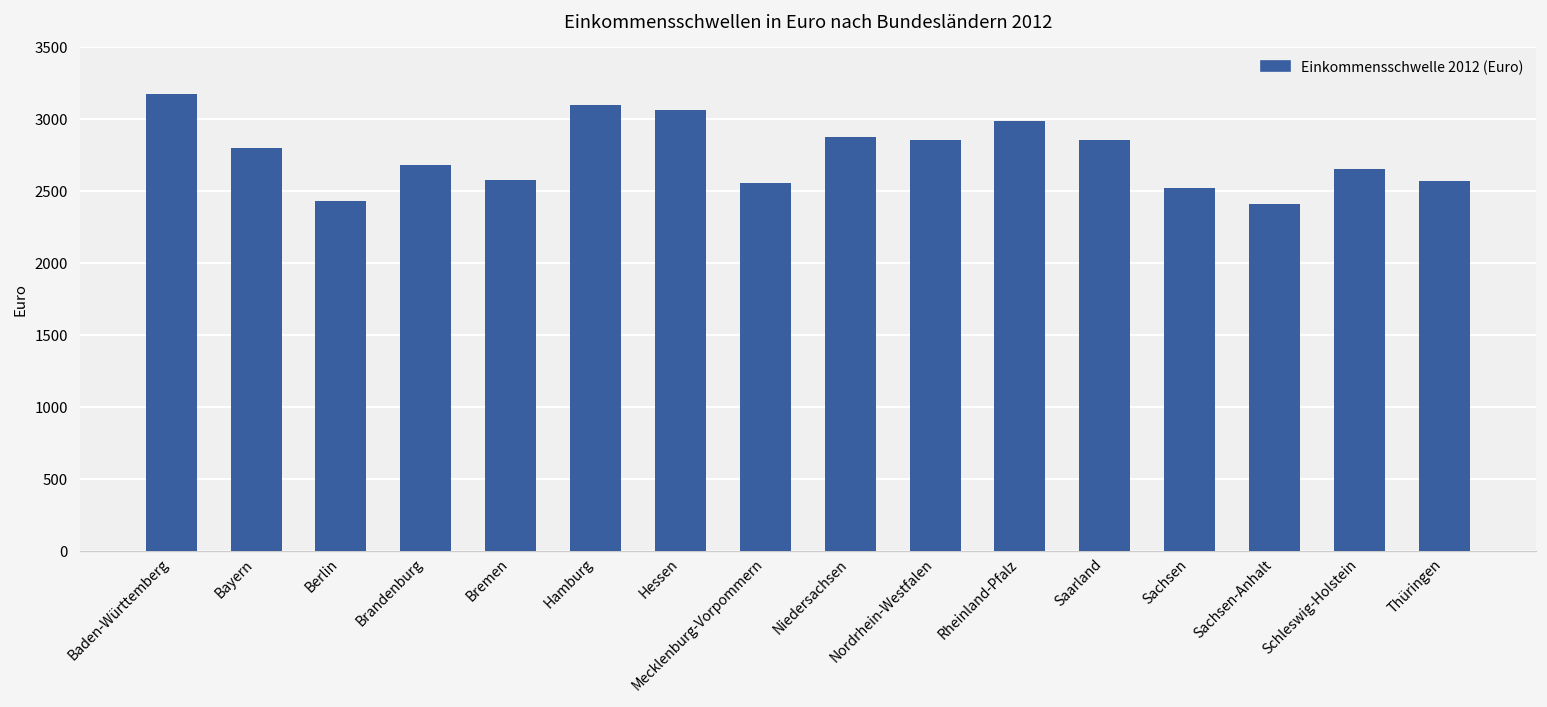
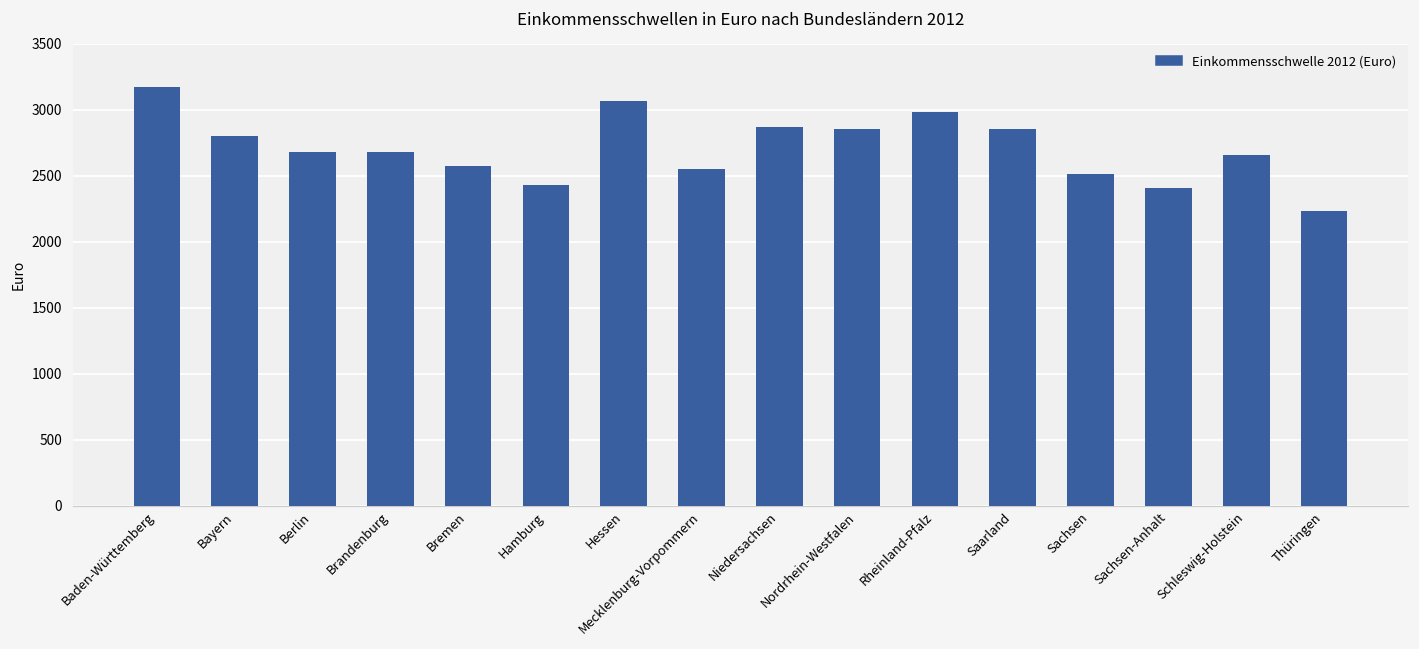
Berlin: 2430 -> 2680
Hamburg: 3090 -> 2430
Thüringen: 2570 -> 2230
